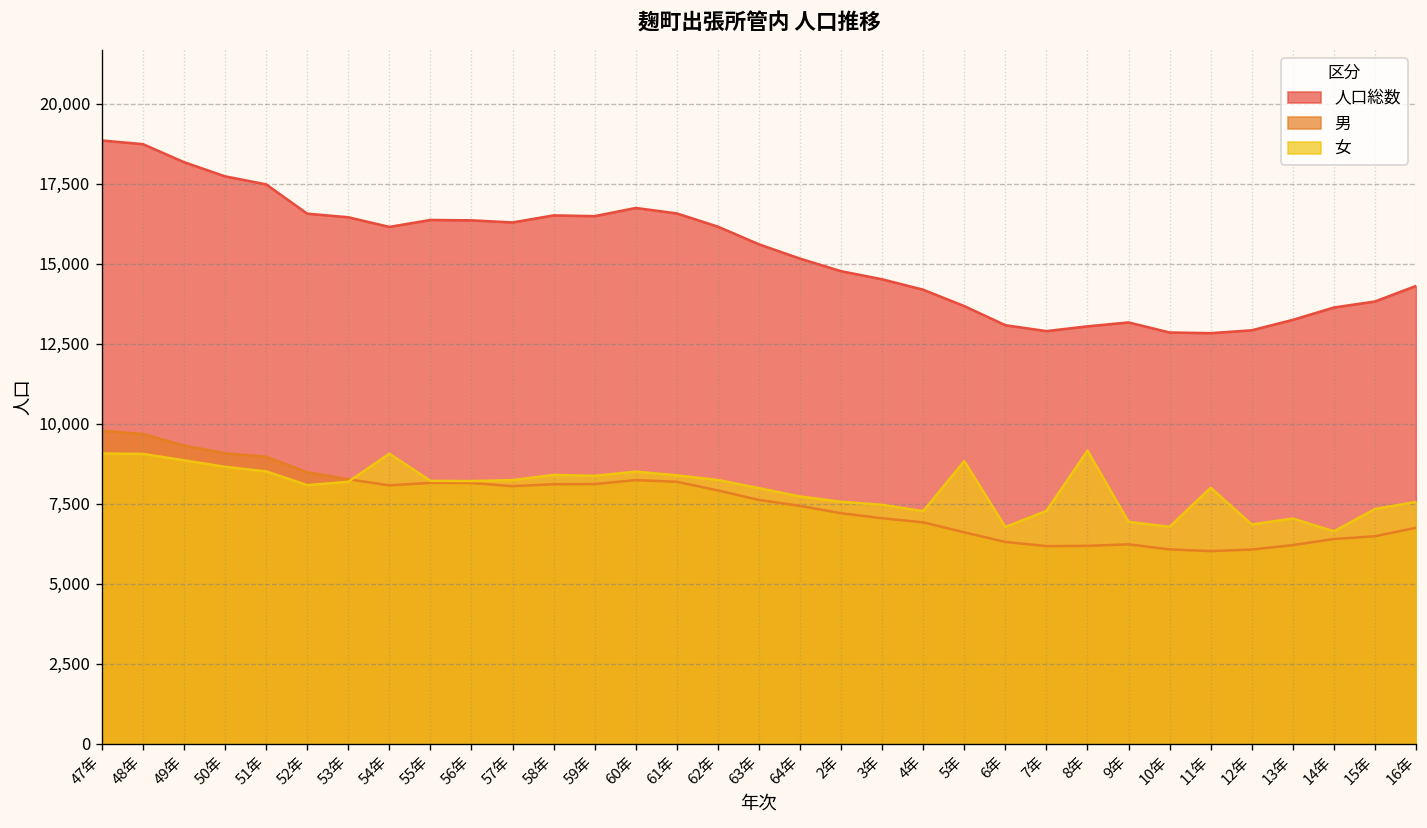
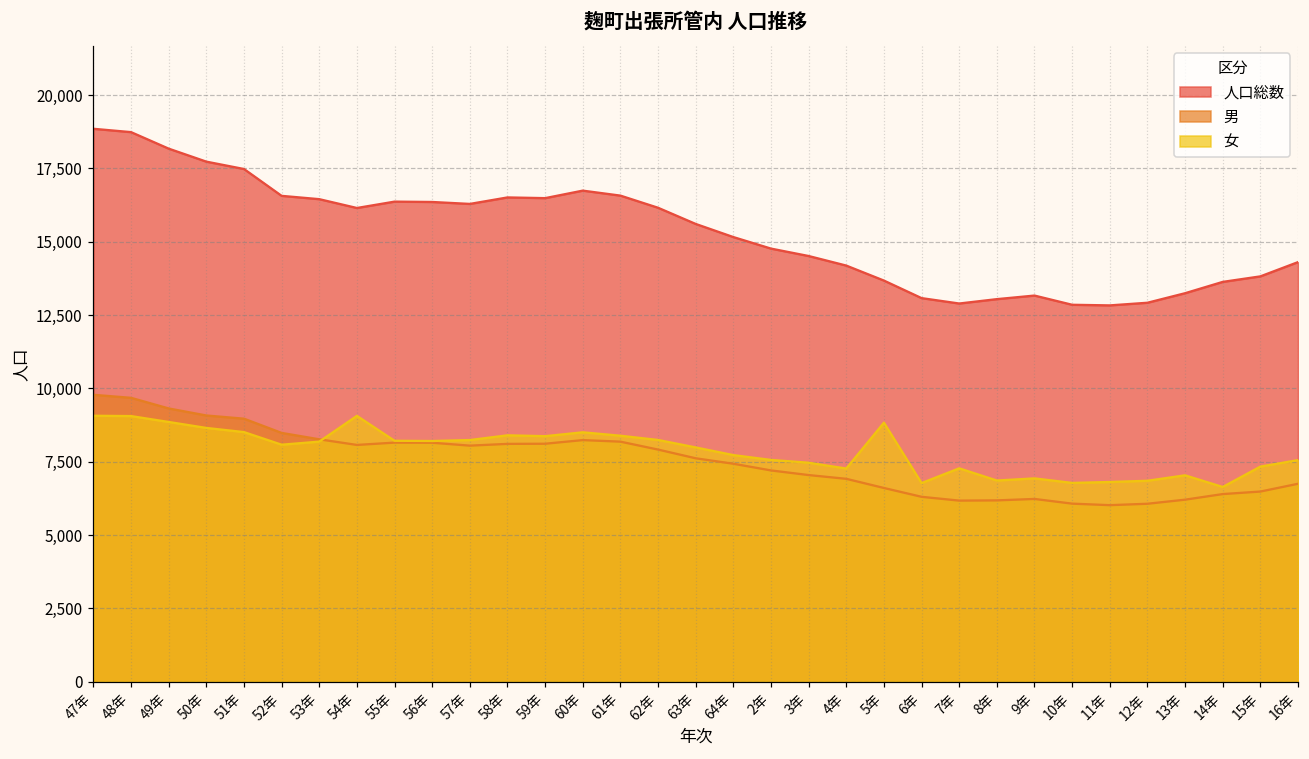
女, 8年: 9,200 -> 6,900
女, 11年: 8,000 -> 6,800
